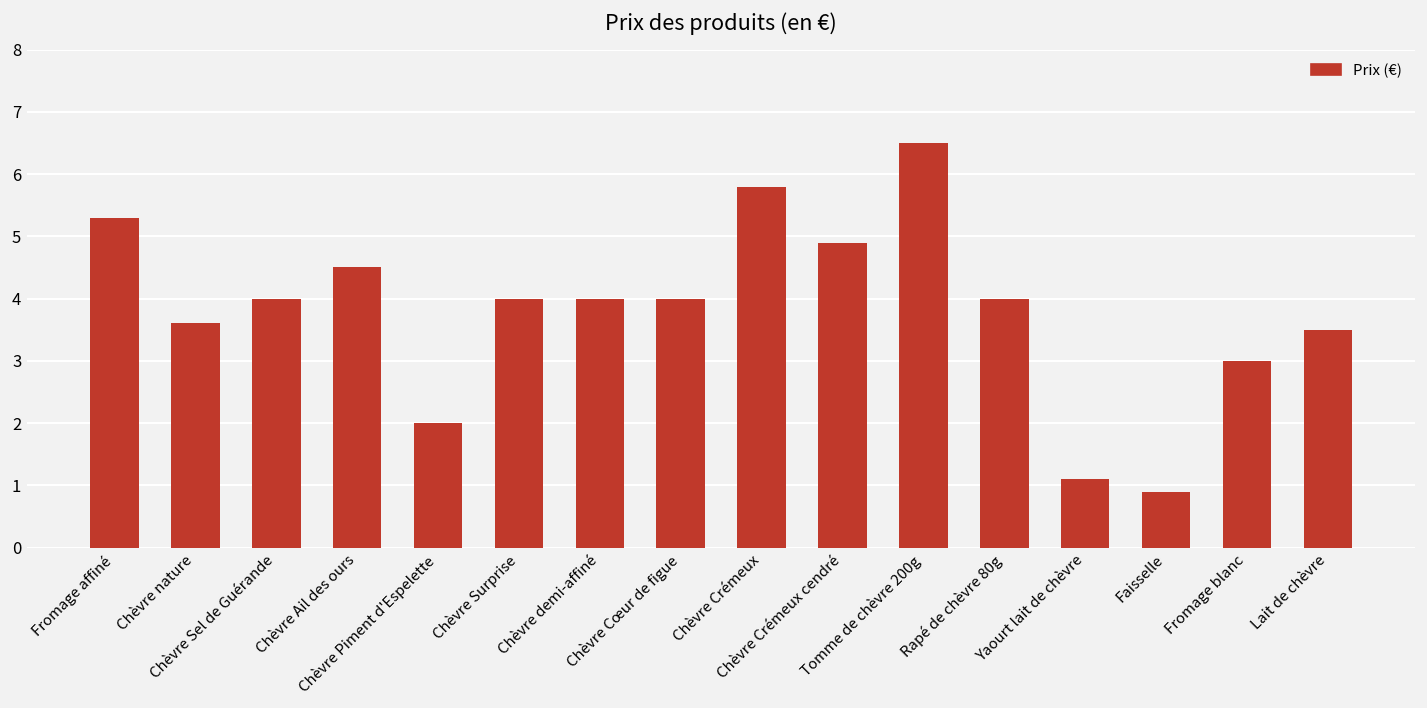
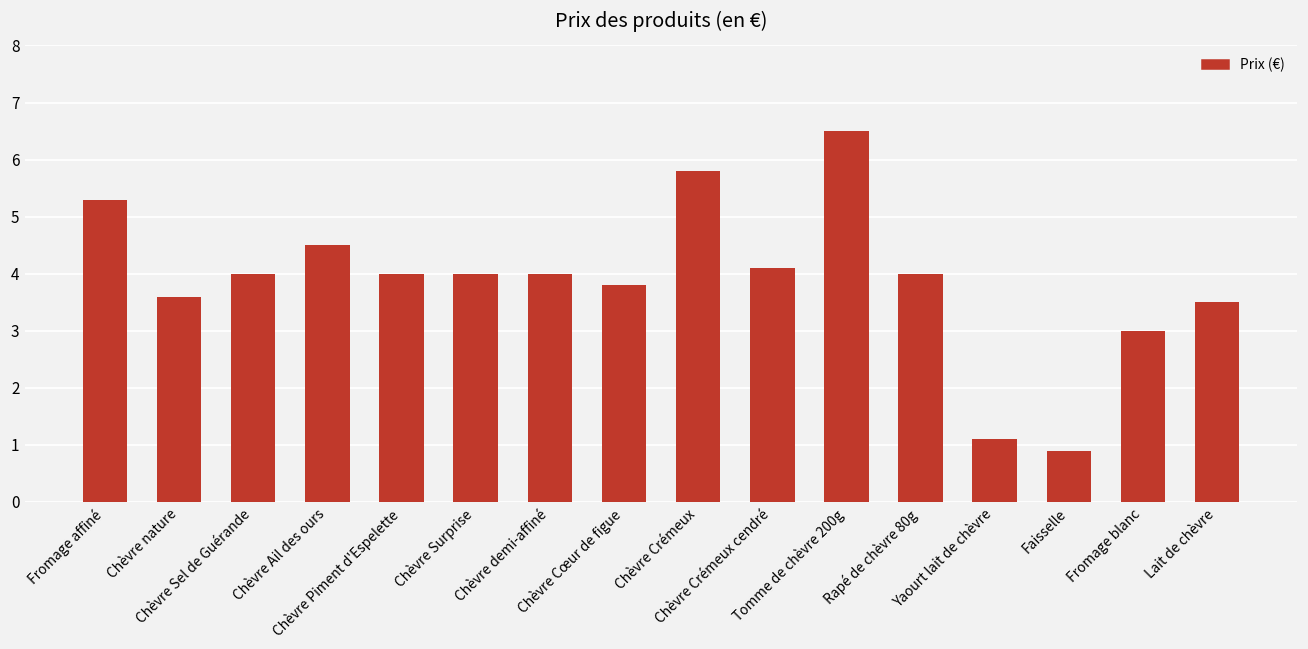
Chèvre Piment d'Espelette: 2 -> 4
Chèvre Cœur de figue: 4.0 -> 3.8
Chèvre Crémeux cendré: 4.9 -> 4.1
